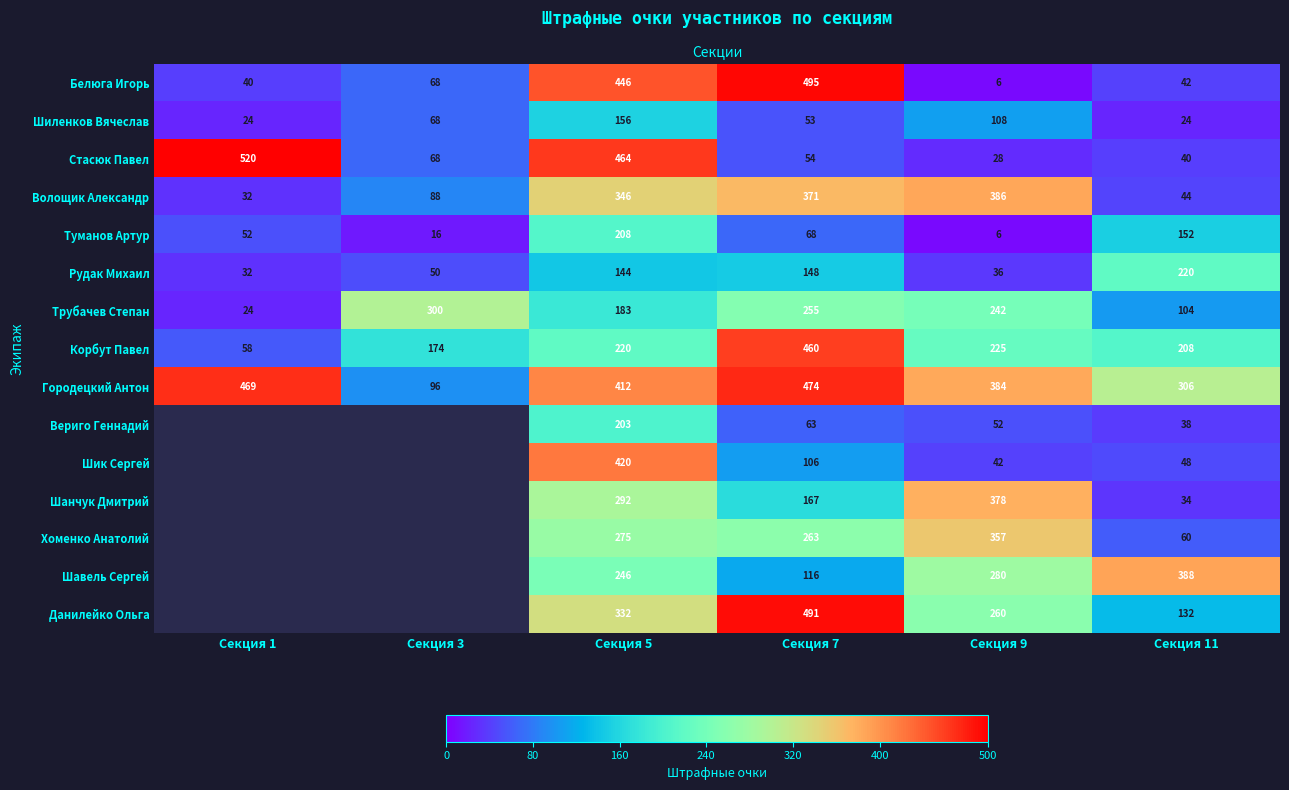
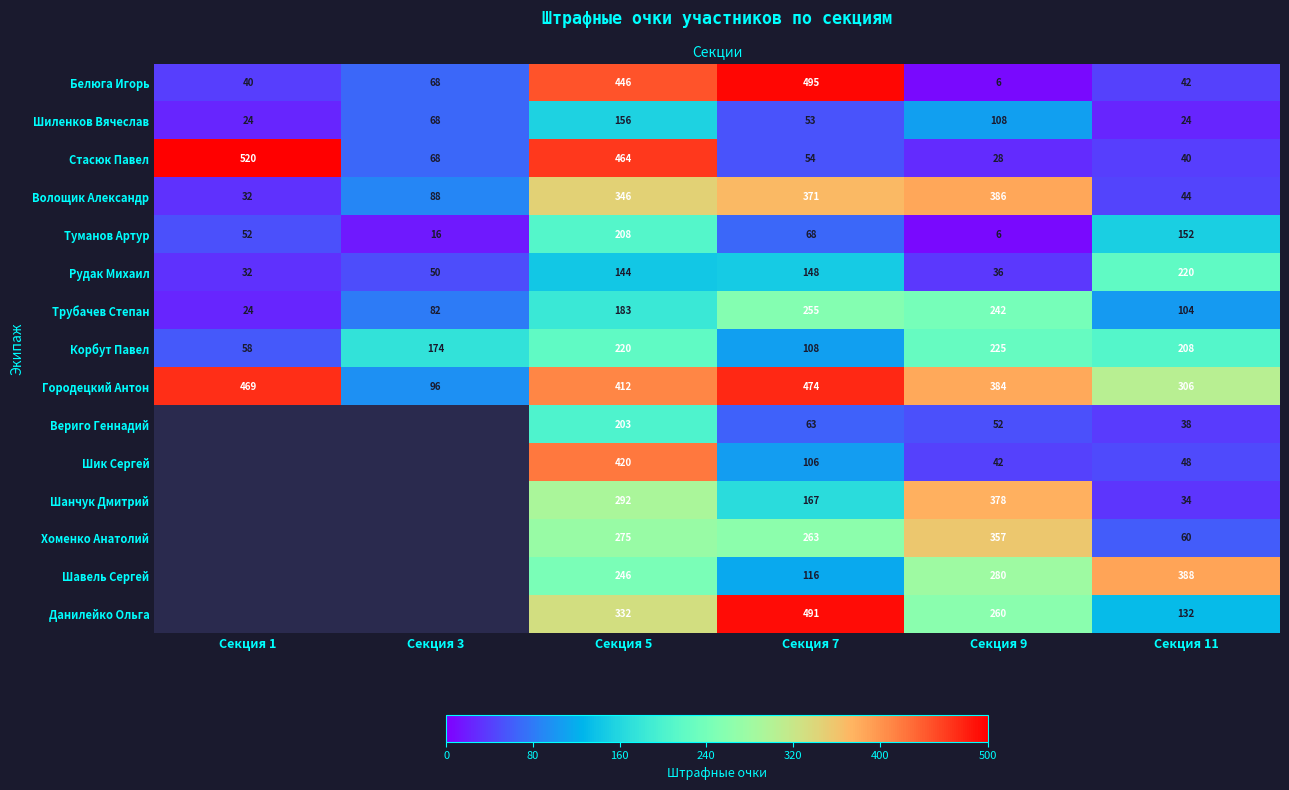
Трубачев Степан, Секция 3: 300 -> 82
Корбут Павел, Секция 7: 460 -> 108
